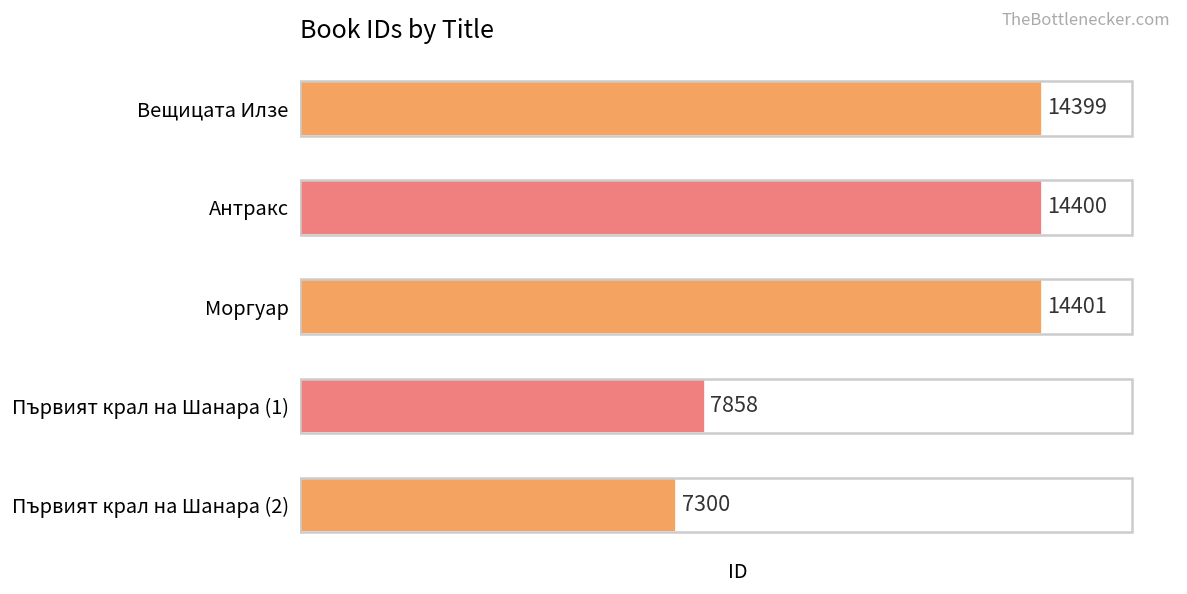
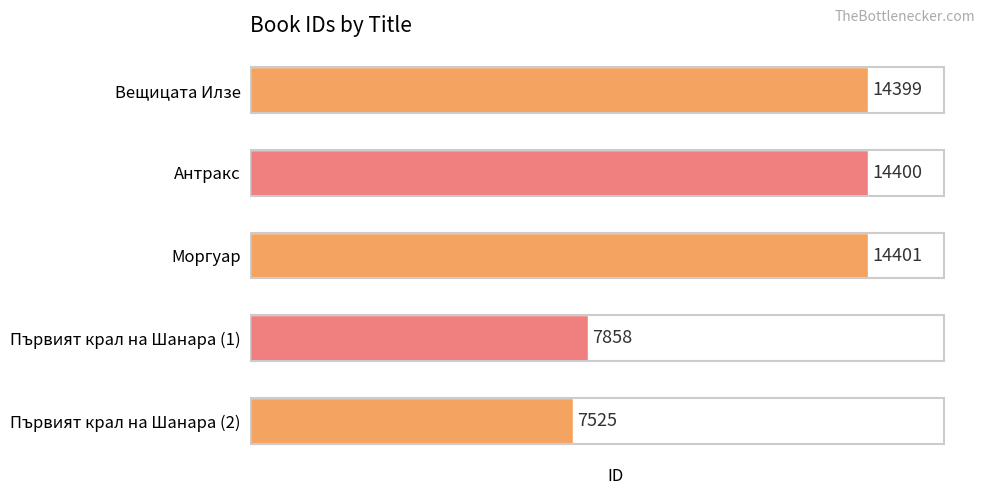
Първият крал на Шанара (2): 7300 -> 7525
